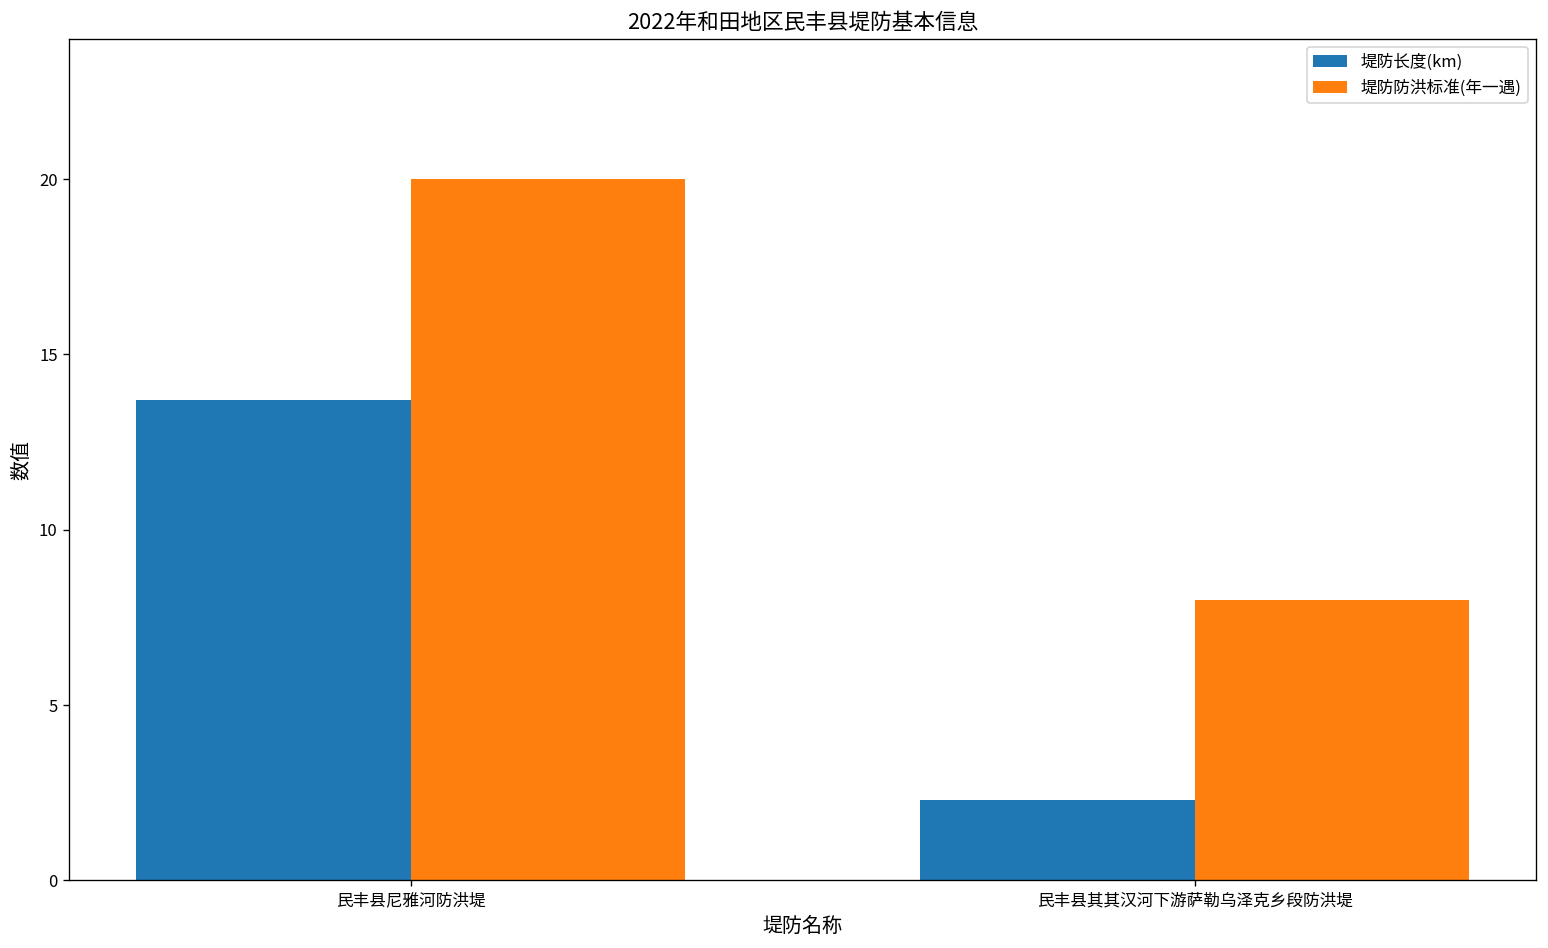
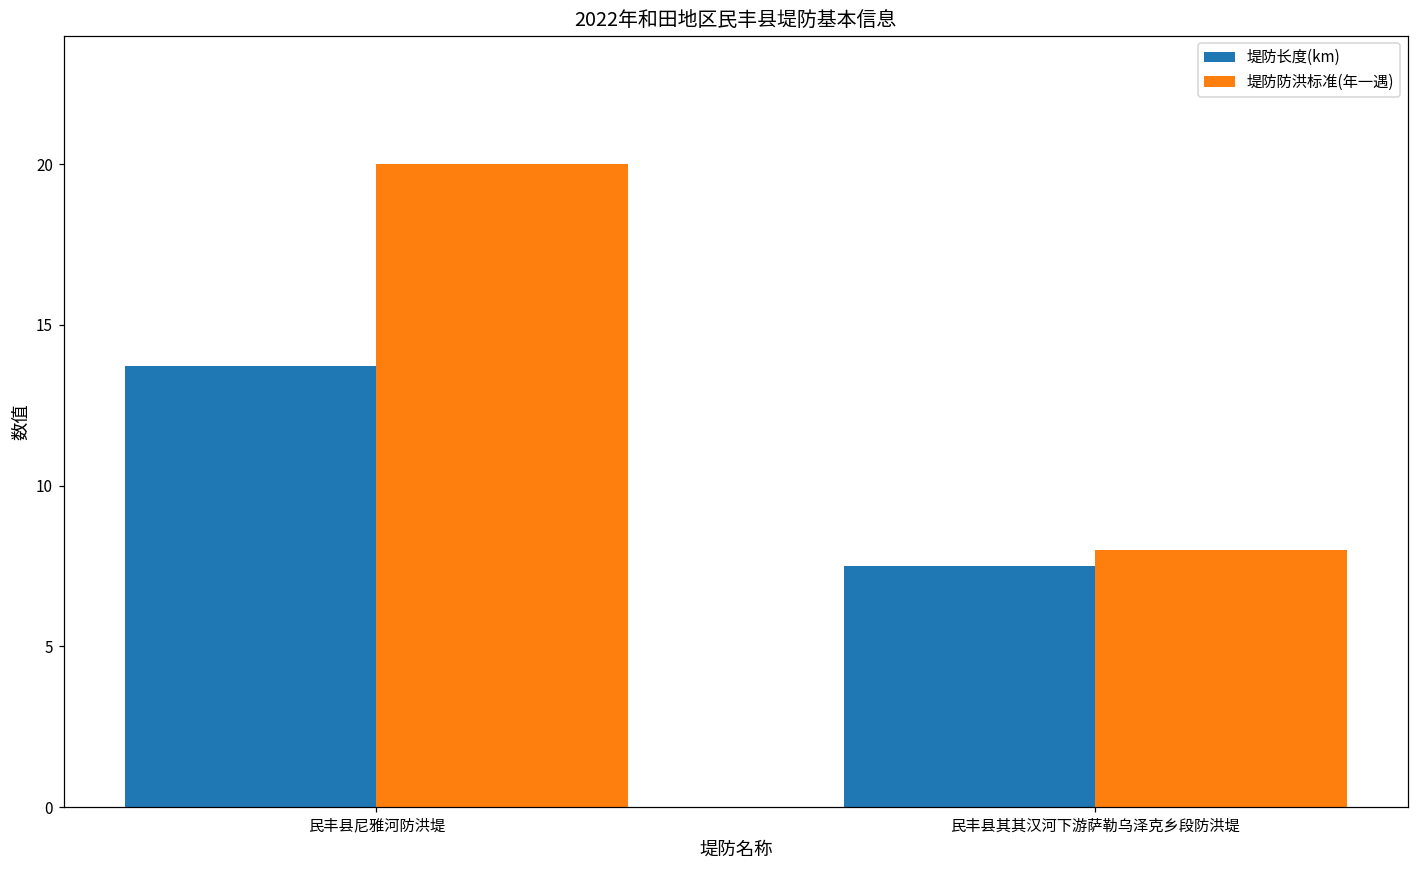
堤防长度(km), 民丰县其其汉河下游萨勒乌泽克乡段防洪堤: 2.3 -> 7.5
